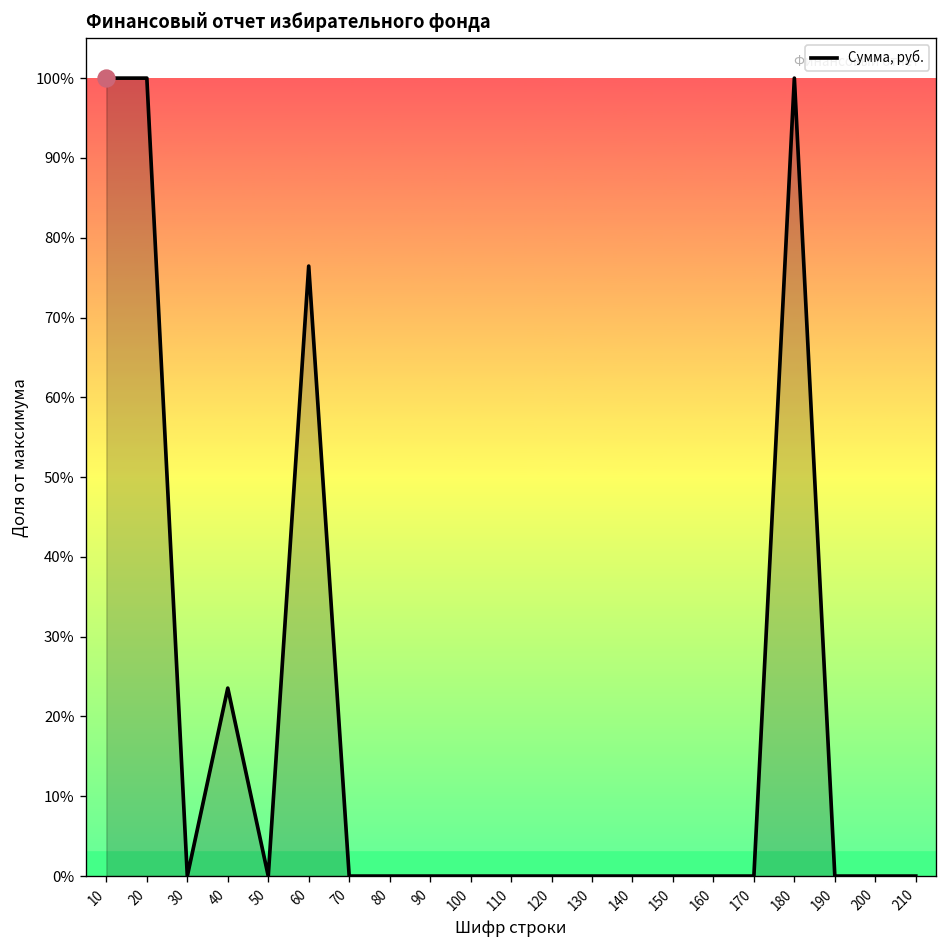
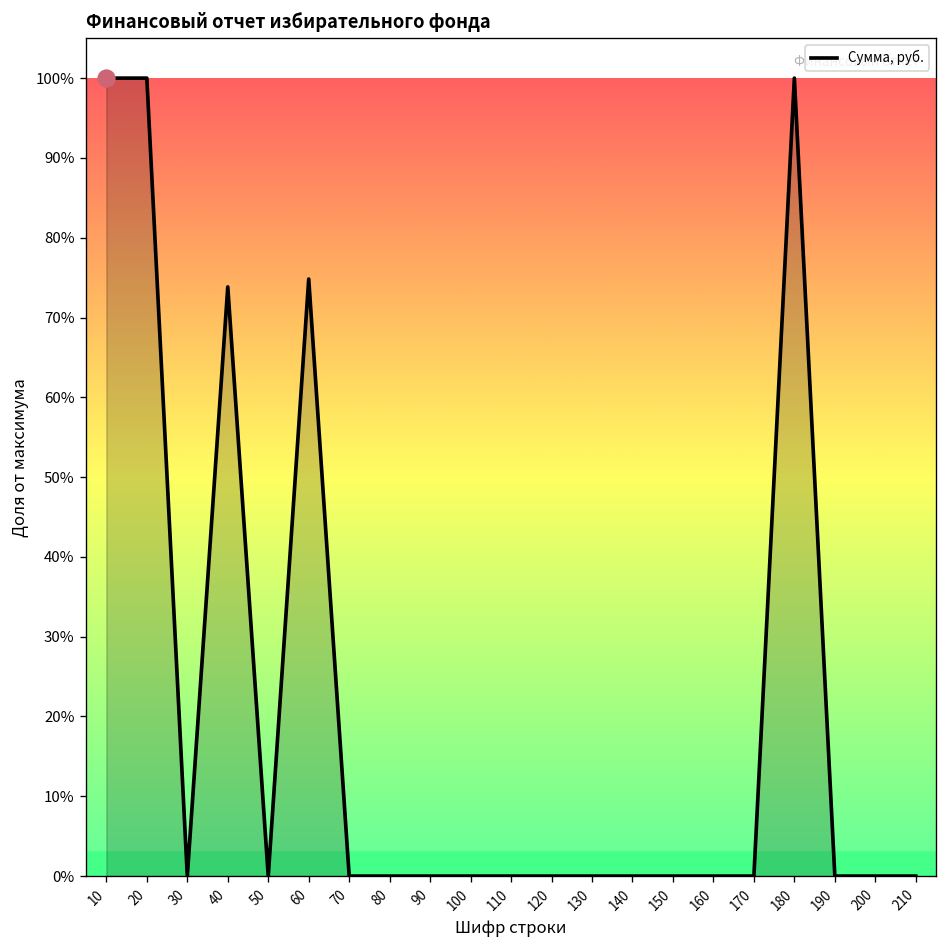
Сумма, руб., 40: 24% -> 74%
Сумма, руб., 60: 76% -> 75%
